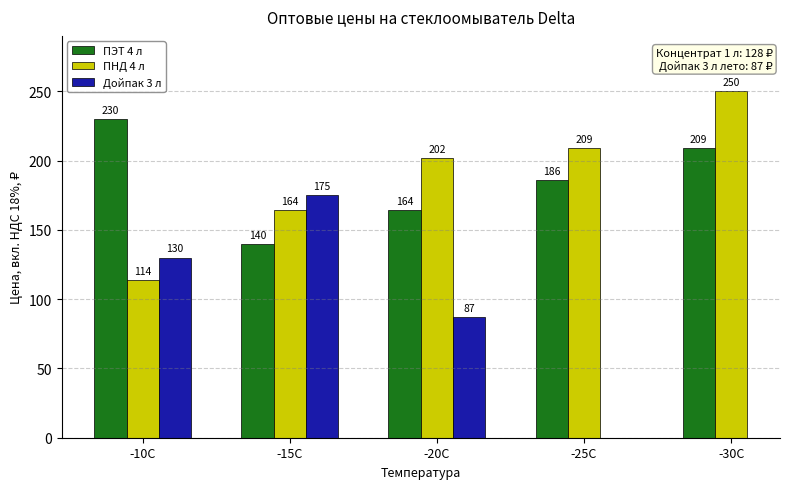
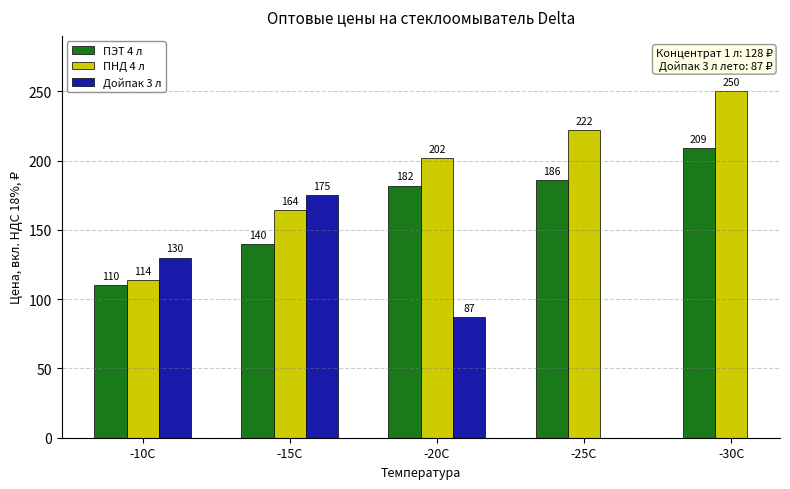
ПЭТ 4 л, -10С: 230 -> 110
ПЭТ 4 л, -20С: 164 -> 182
ПНД 4 л, -25С: 209 -> 222
